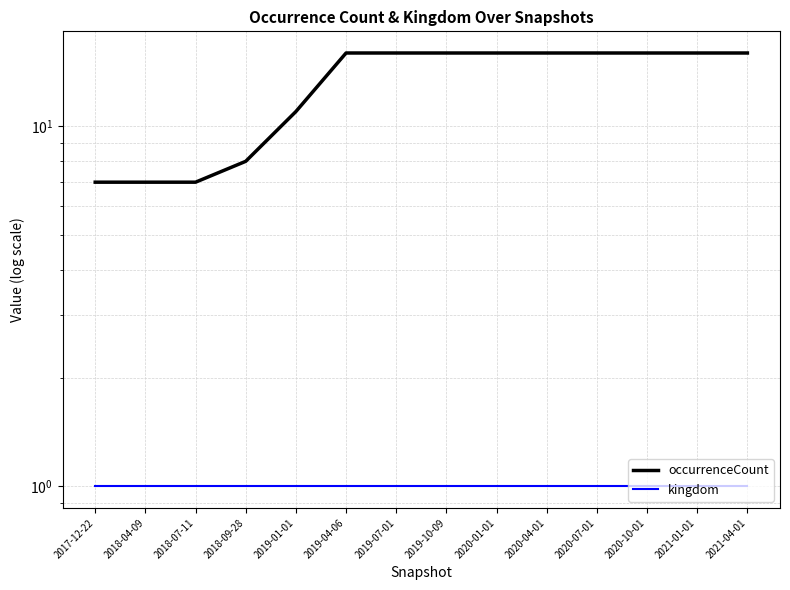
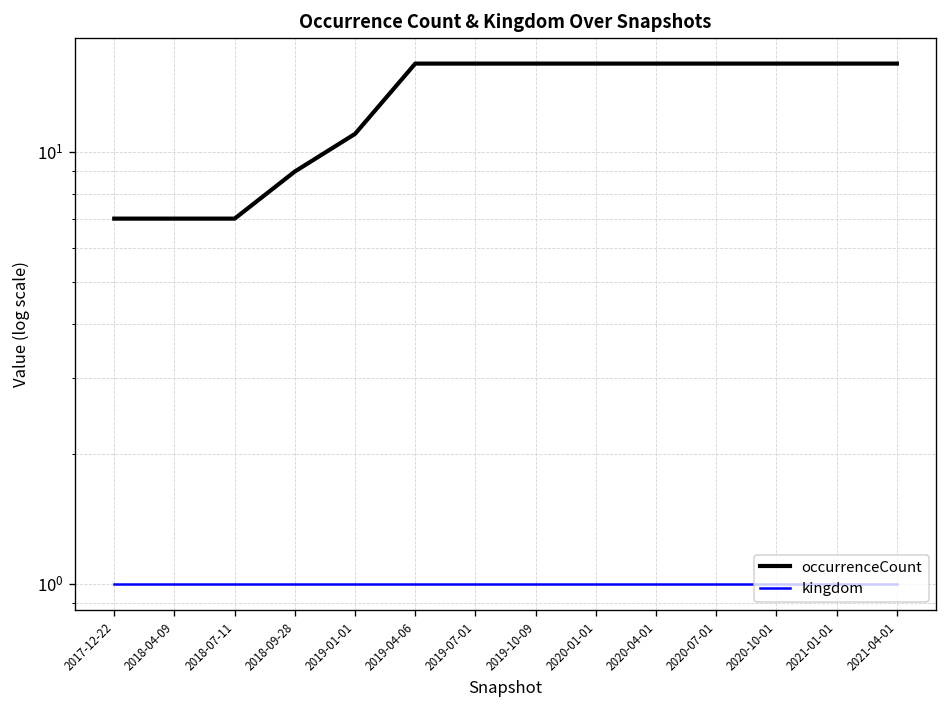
occurrenceCount, 2018-09-28: 8 -> 9
